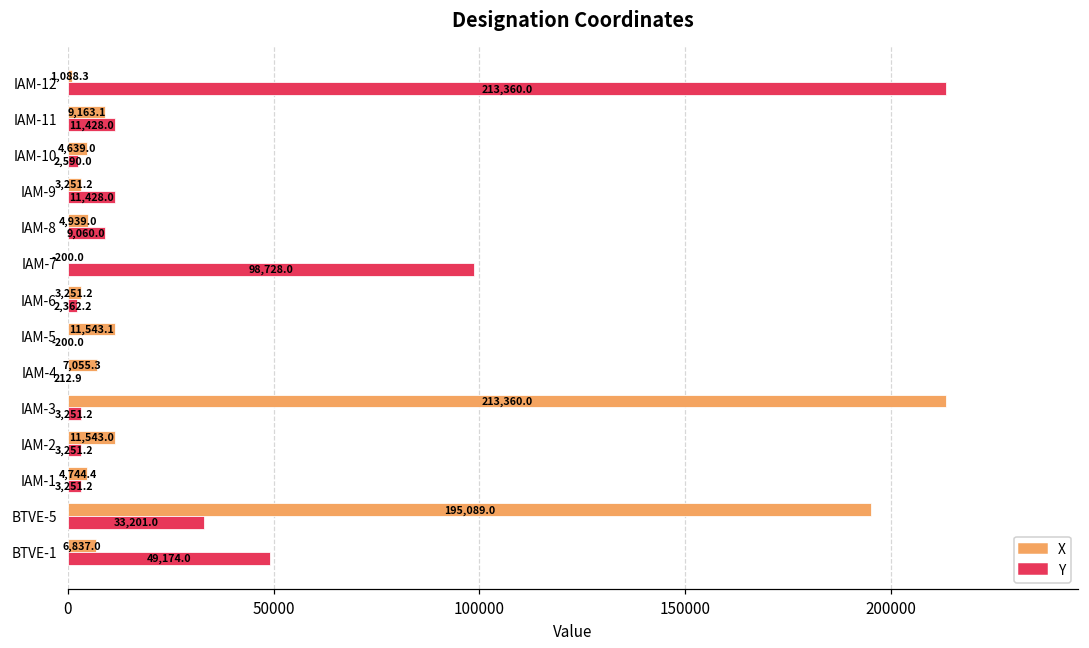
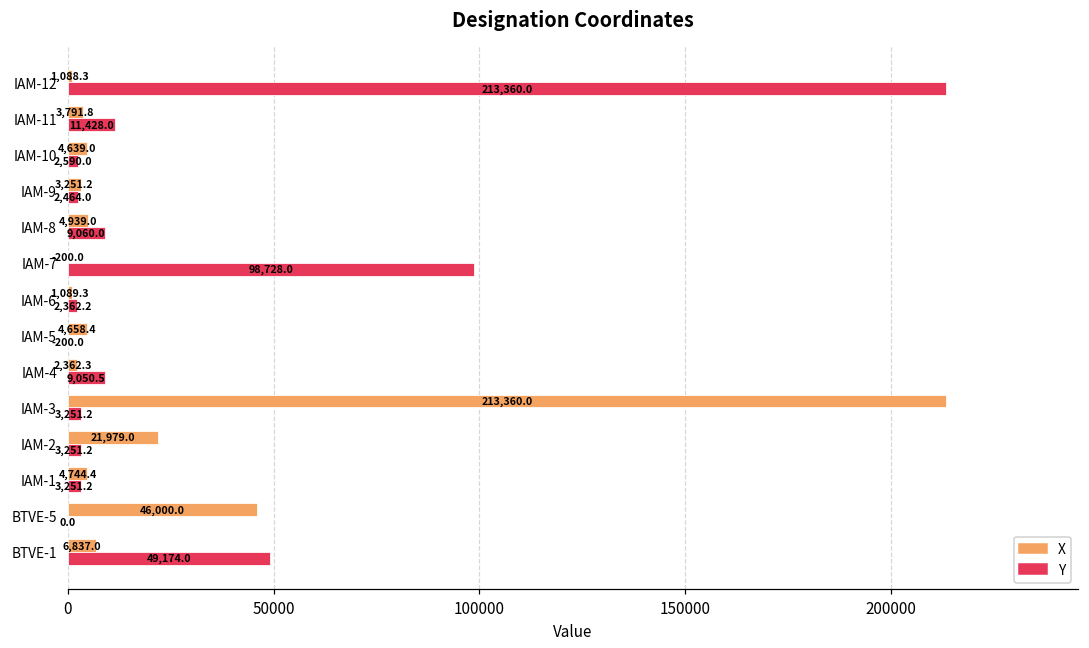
X, IAM-11: 9,163.1 -> 3,791.8
Y, IAM-9: 11,428.0 -> 2,464.0
X, IAM-6: 3,251.2 -> 1,089.3
X, IAM-5: 11,543.1 -> 4,658.4
X, IAM-4: 7,055.3 -> 2,362.3
Y, IAM-4: 212.9 -> 9,050.5
X, IAM-2: 11,543.0 -> 21,979.0
X, BTVE-5: 195,089.0 -> 46,000.0
Y, BTVE-5: 33,201.0 -> 0.0
